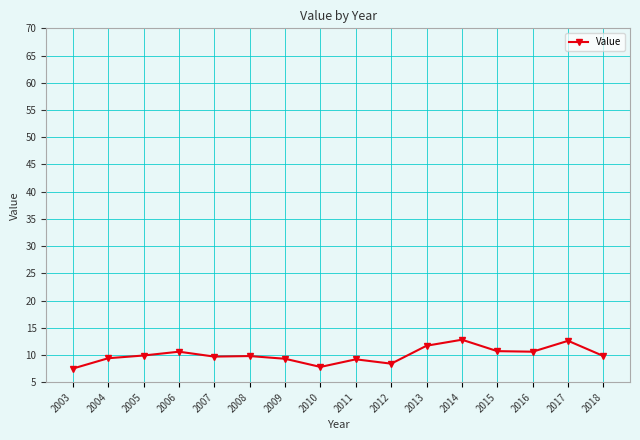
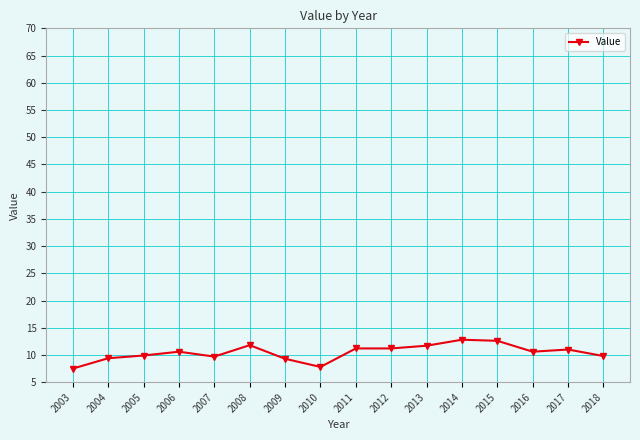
2008: 10 -> 12
2011: 9 -> 11
2012: 8 -> 11
2015: 11 -> 13
2017: 13 -> 11
